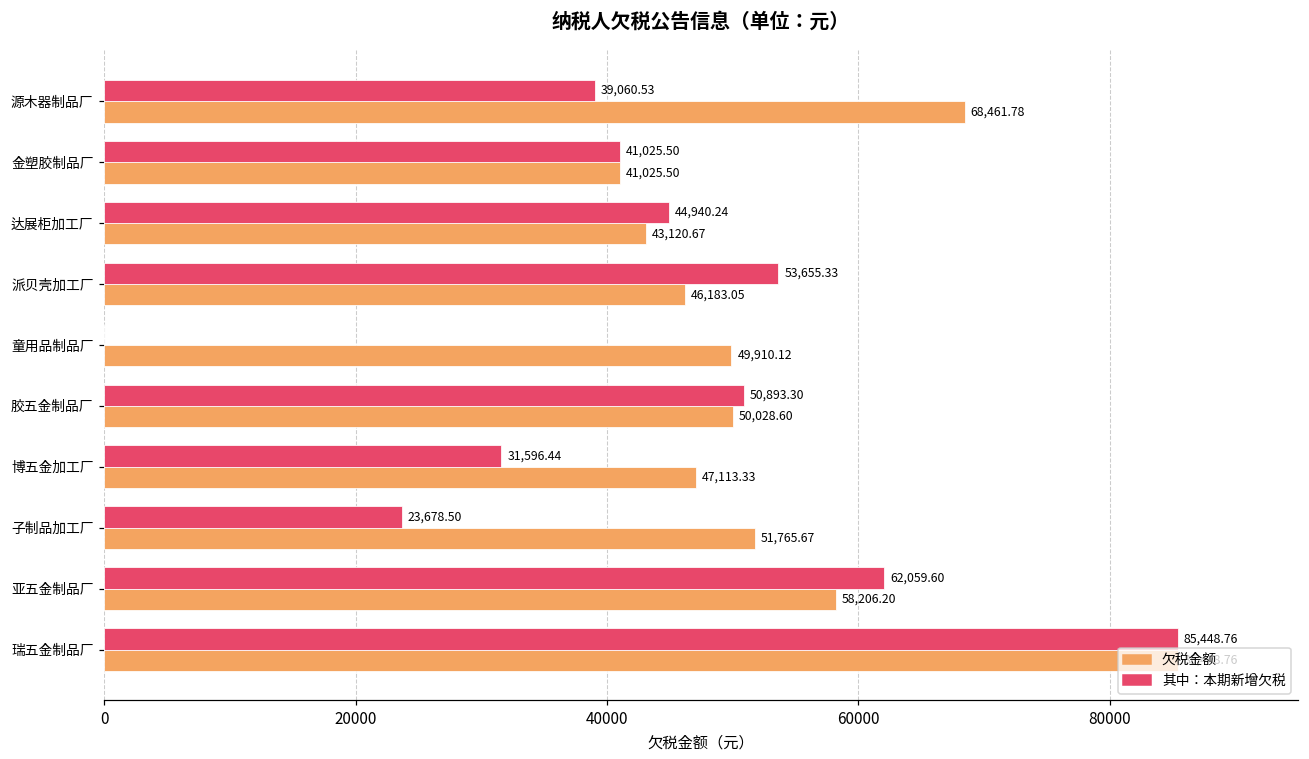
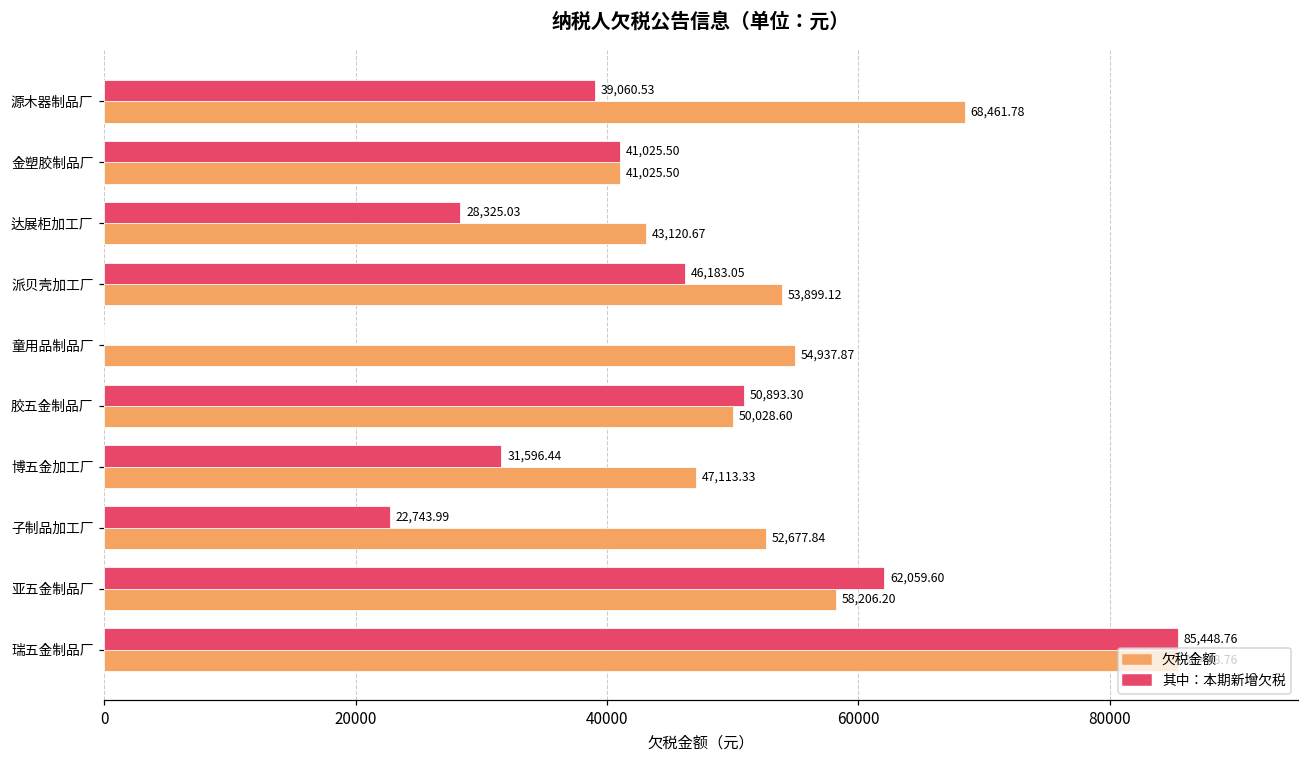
其中：本期新增欠税, 达展柜加工厂: 44,940.24 -> 28,325.03
其中：本期新增欠税, 派贝壳加工厂: 53,655.33 -> 46,183.05
欠税金额, 派贝壳加工厂: 46,183.05 -> 53,899.12
欠税金额, 童用品制品厂: 49,910.12 -> 54,937.87
其中：本期新增欠税, 子制品加工厂: 23,678.50 -> 22,743.99
欠税金额, 子制品加工厂: 51,765.67 -> 52,677.84
